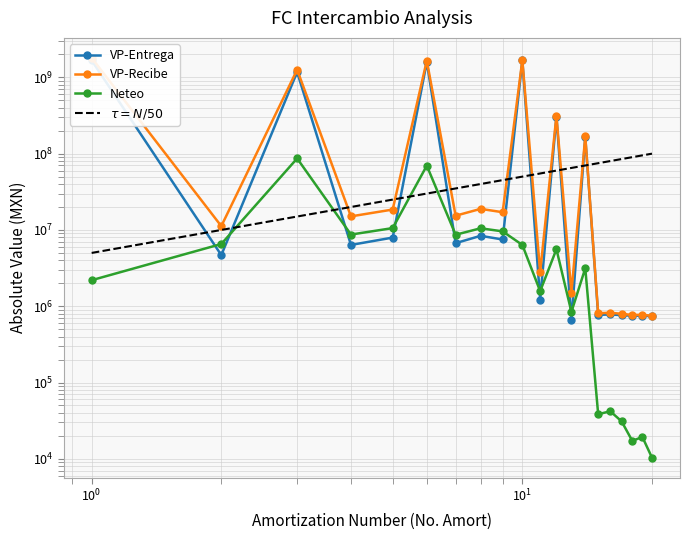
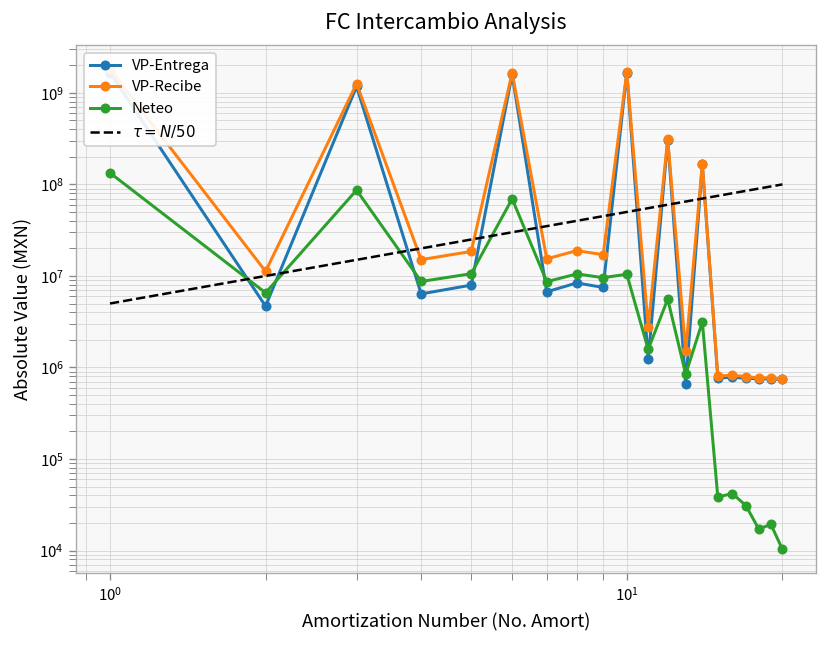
Neteo, 10^0: 2200000 -> 130000000
Neteo, 10^1: 6000000 -> 10000000
